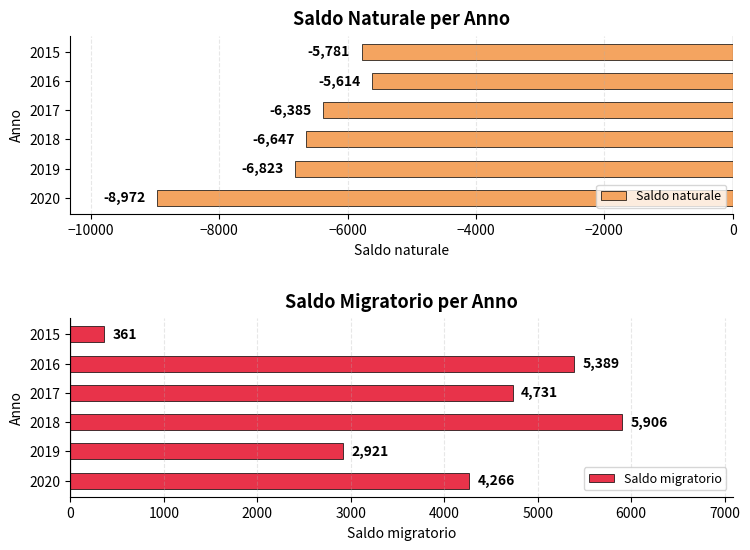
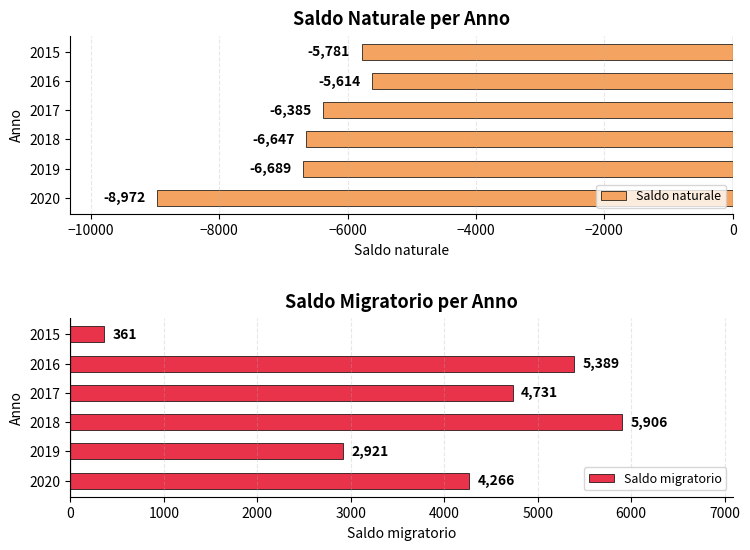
Saldo Naturale per Anno, 2019: -6,823 -> -6,689
